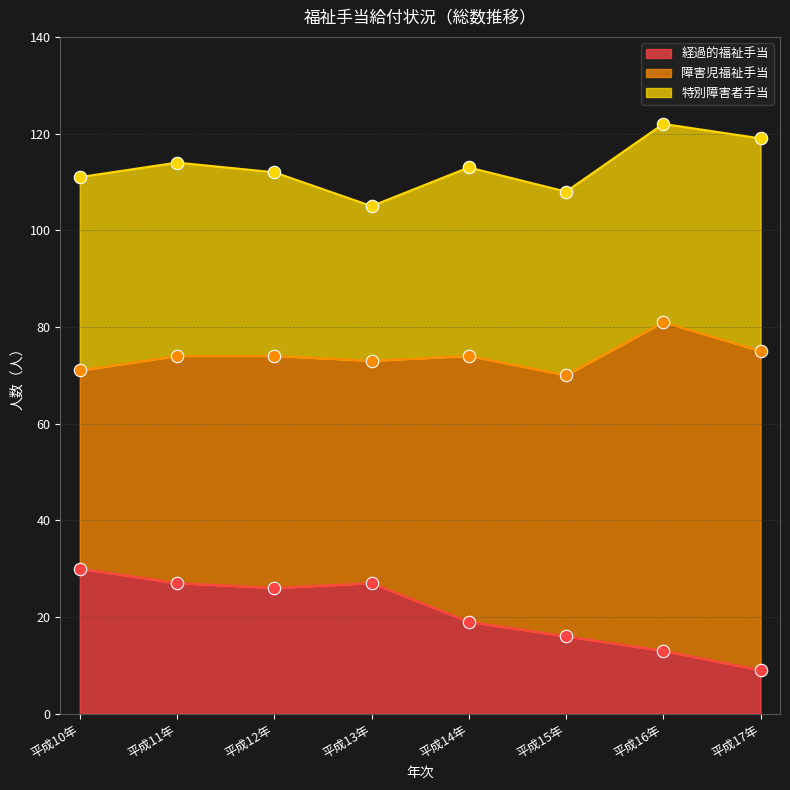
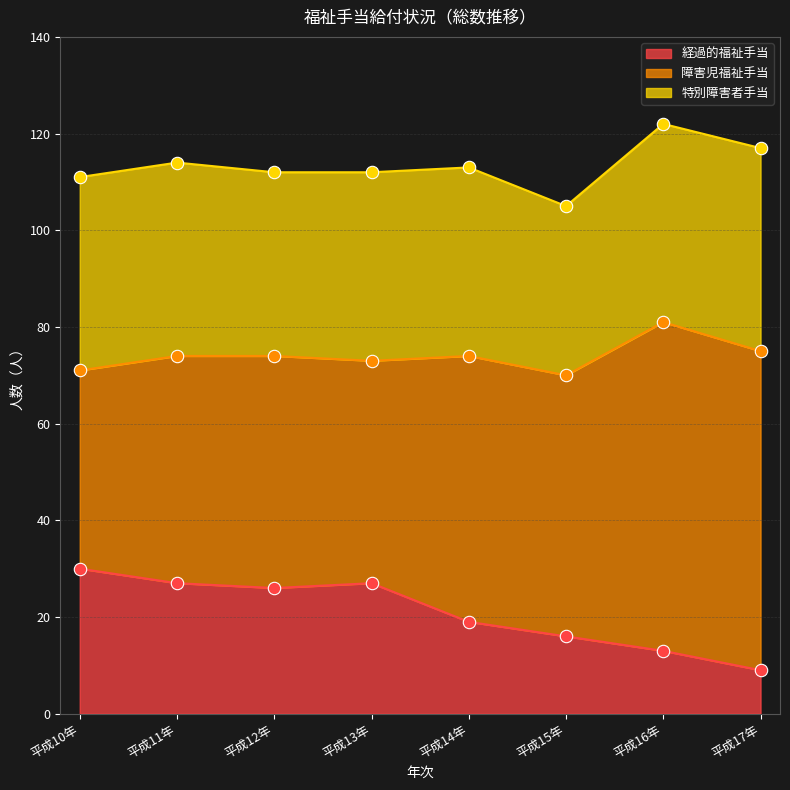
特別障害者手当, 平成13年: 32 -> 39
特別障害者手当, 平成15年: 38 -> 35
特別障害者手当, 平成17年: 44 -> 42
